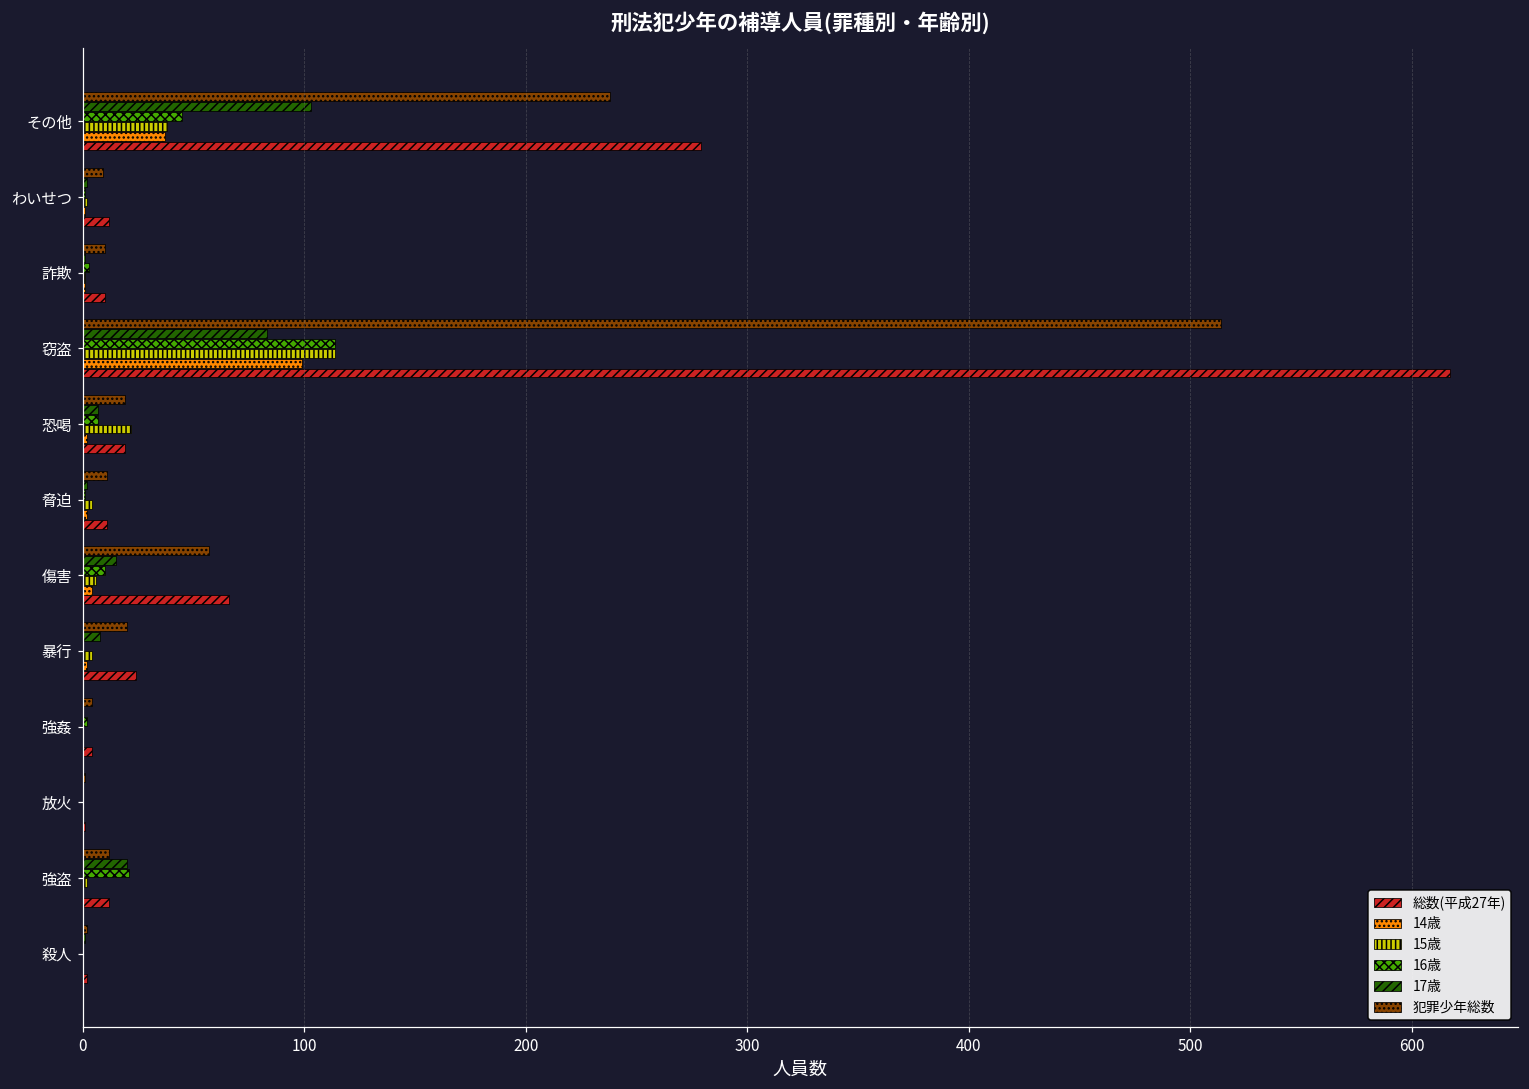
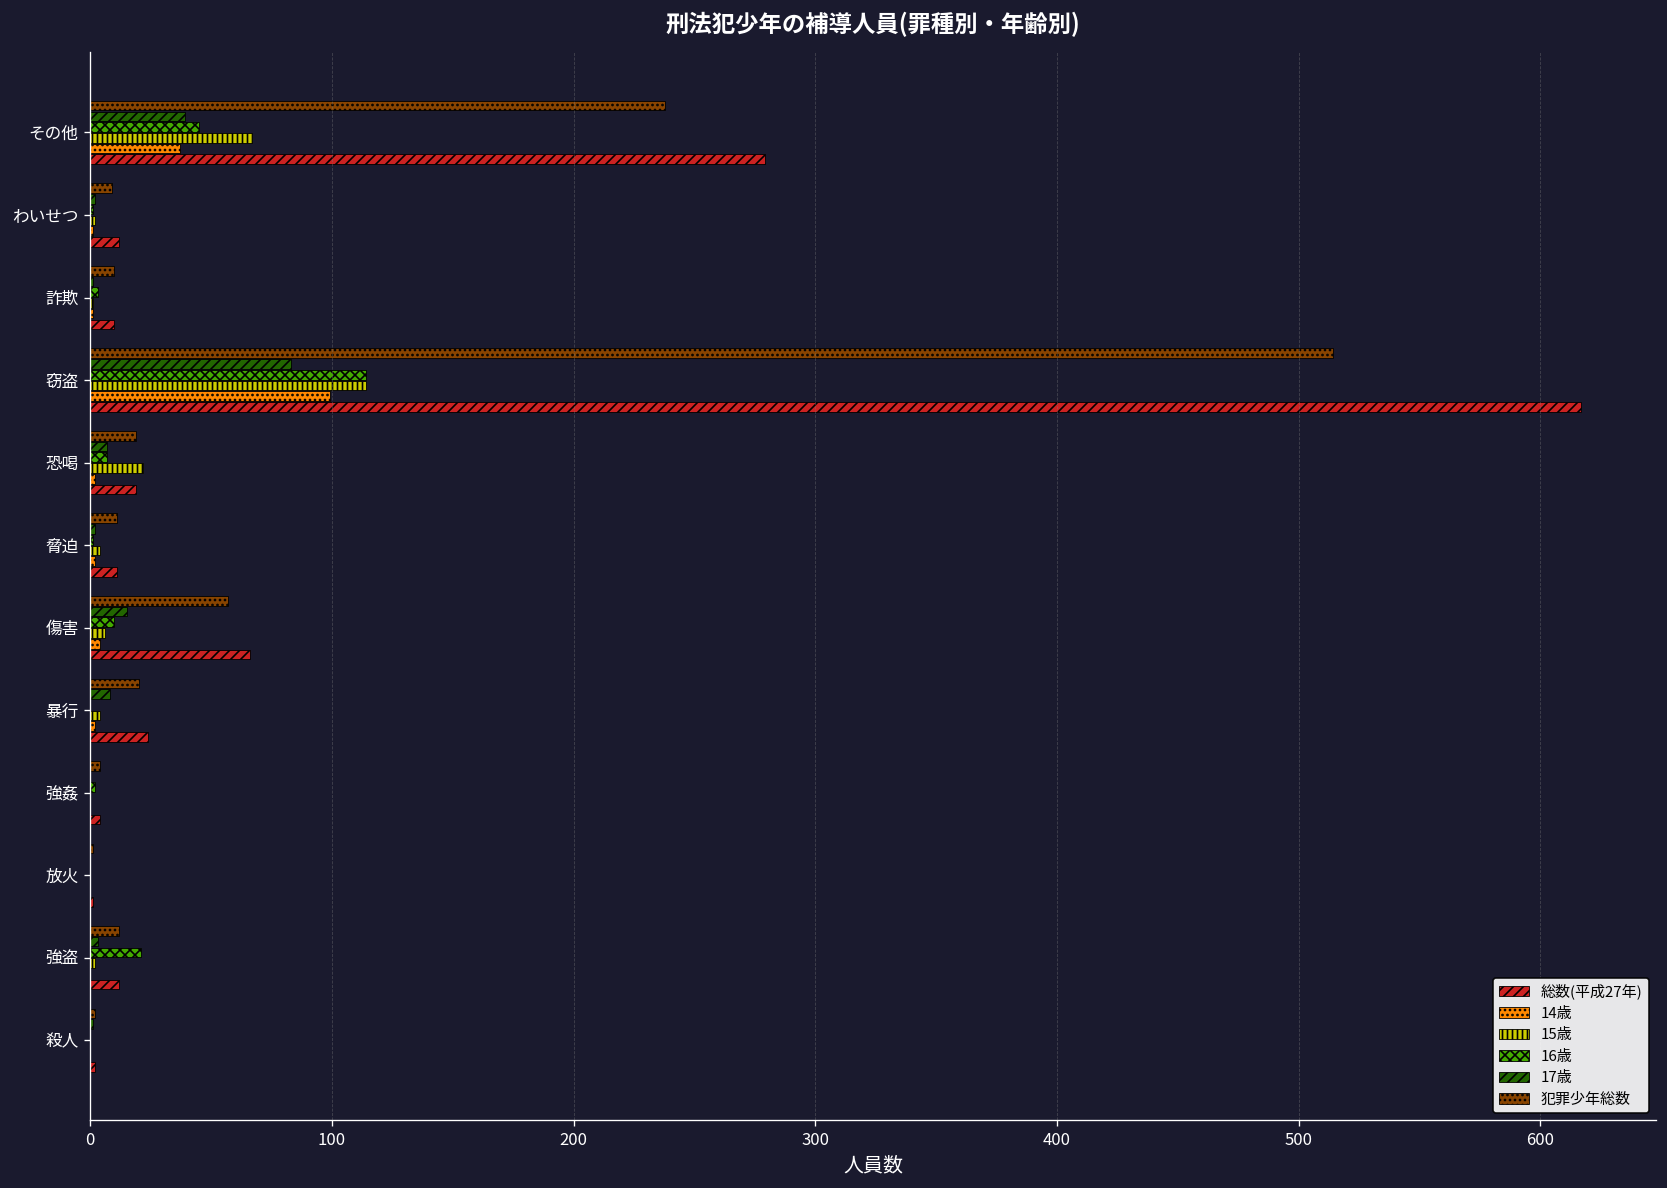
17歳, その他: 103 -> 39
15歳, その他: 38 -> 67
17歳, 強盗: 20 -> 3
